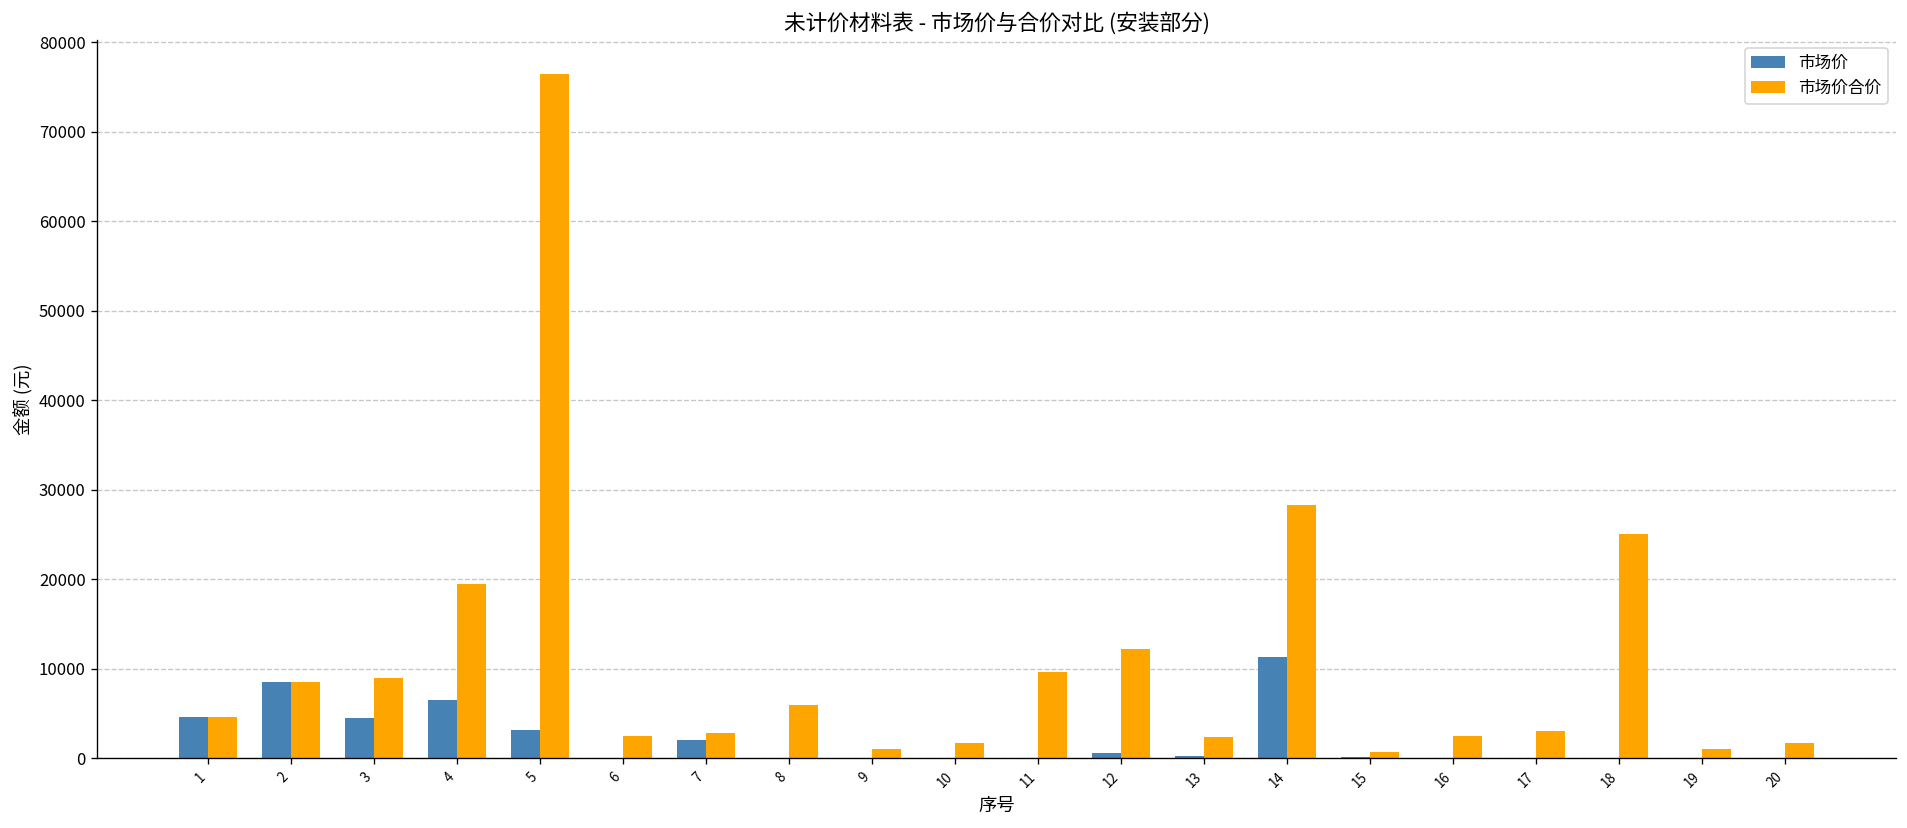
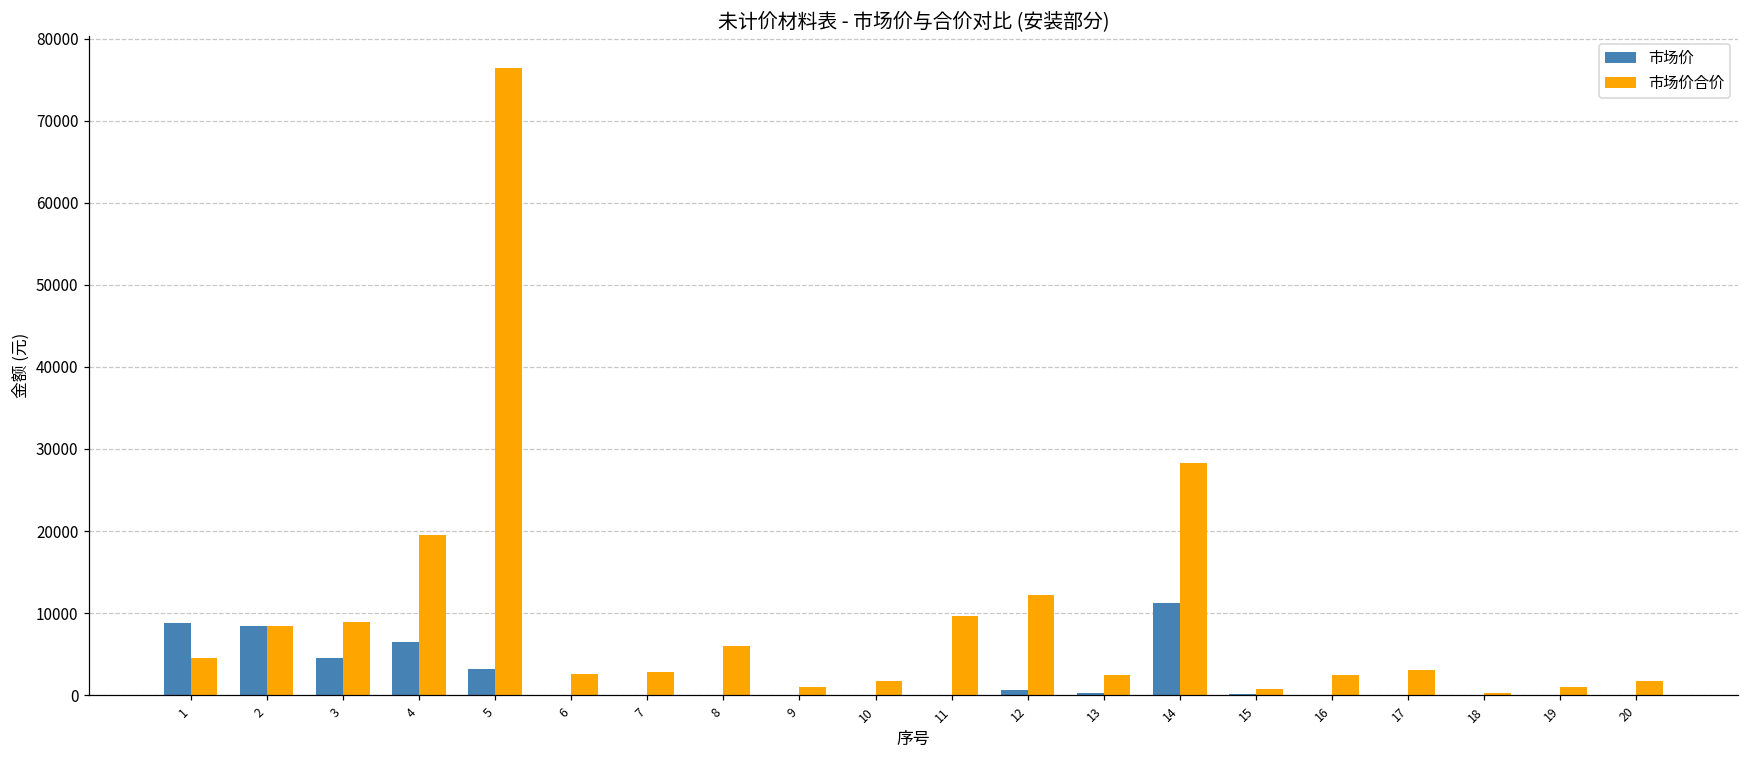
市场价, 1: 5000 -> 9000
市场价, 7: 2000 -> 0
市场价合价, 18: 25000 -> 0
